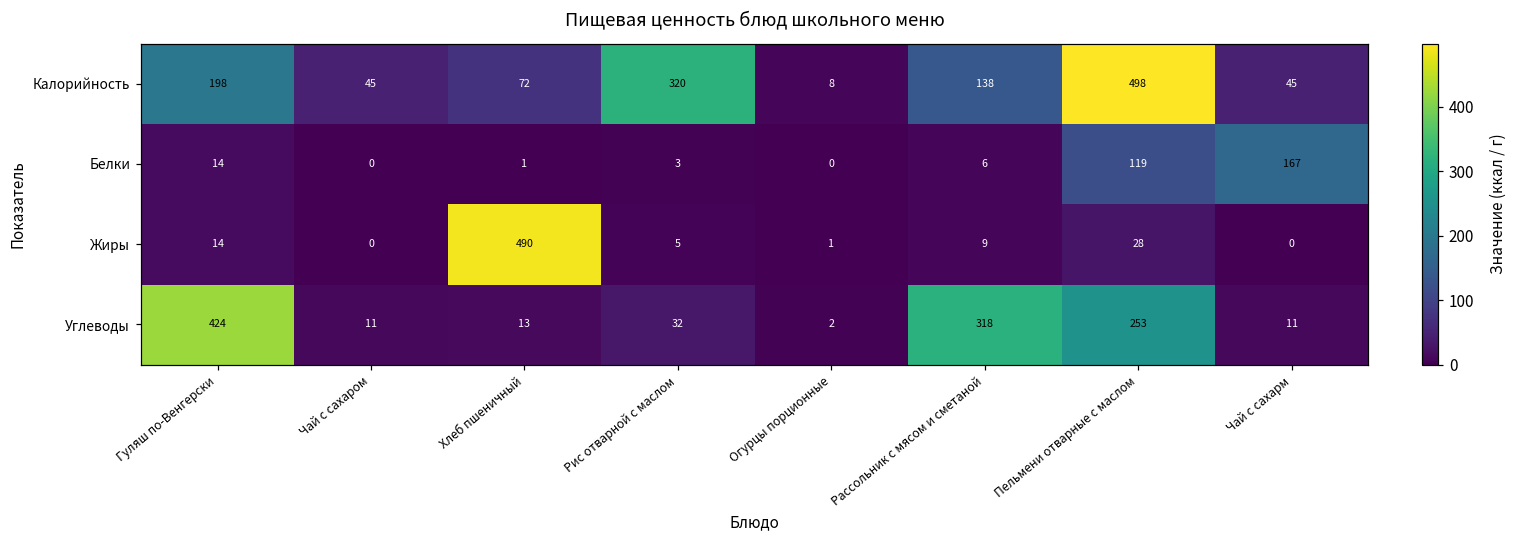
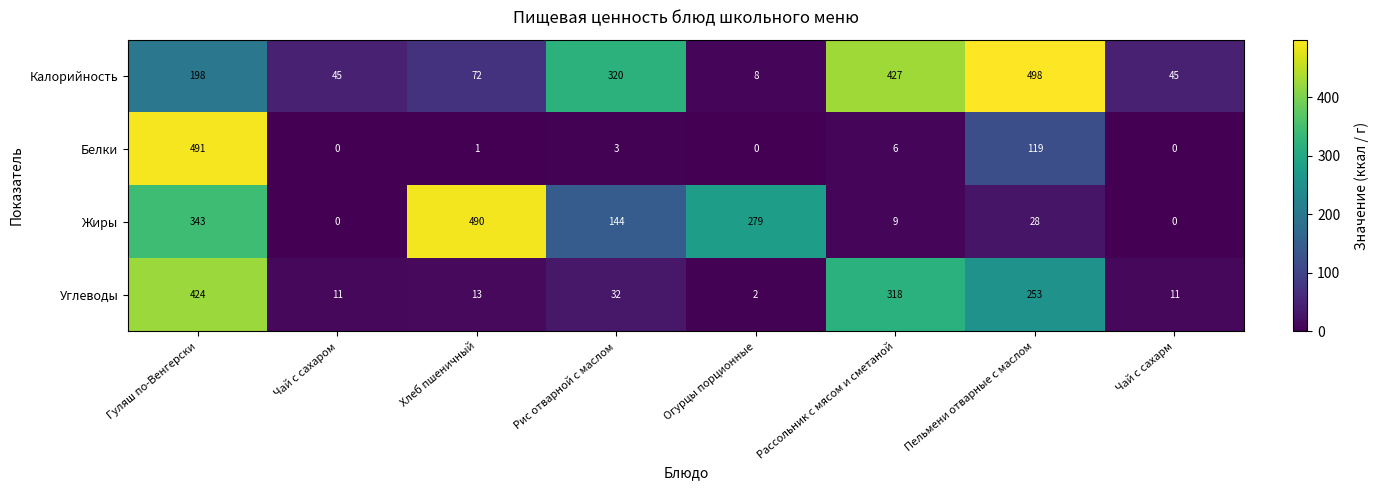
Калорийность, Рассольник с мясом и сметаной: 138 -> 427
Белки, Гуляш по-Венгерски: 14 -> 491
Белки, Чай с сахарм: 167 -> 0
Жиры, Гуляш по-Венгерски: 14 -> 343
Жиры, Рис отварной с маслом: 5 -> 144
Жиры, Огурцы порционные: 1 -> 279
